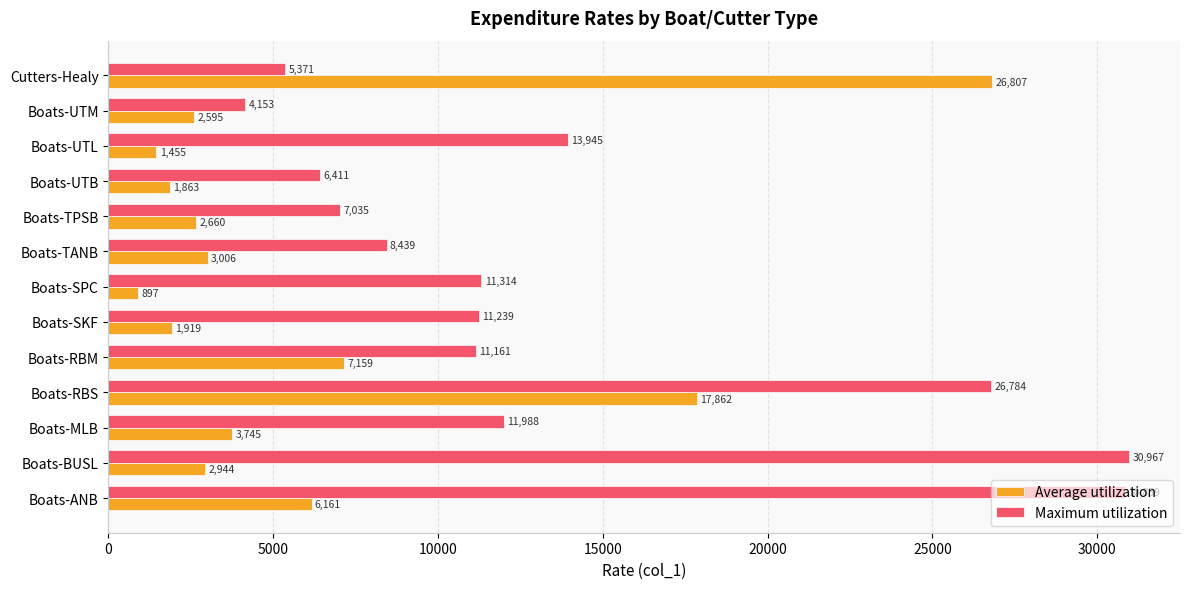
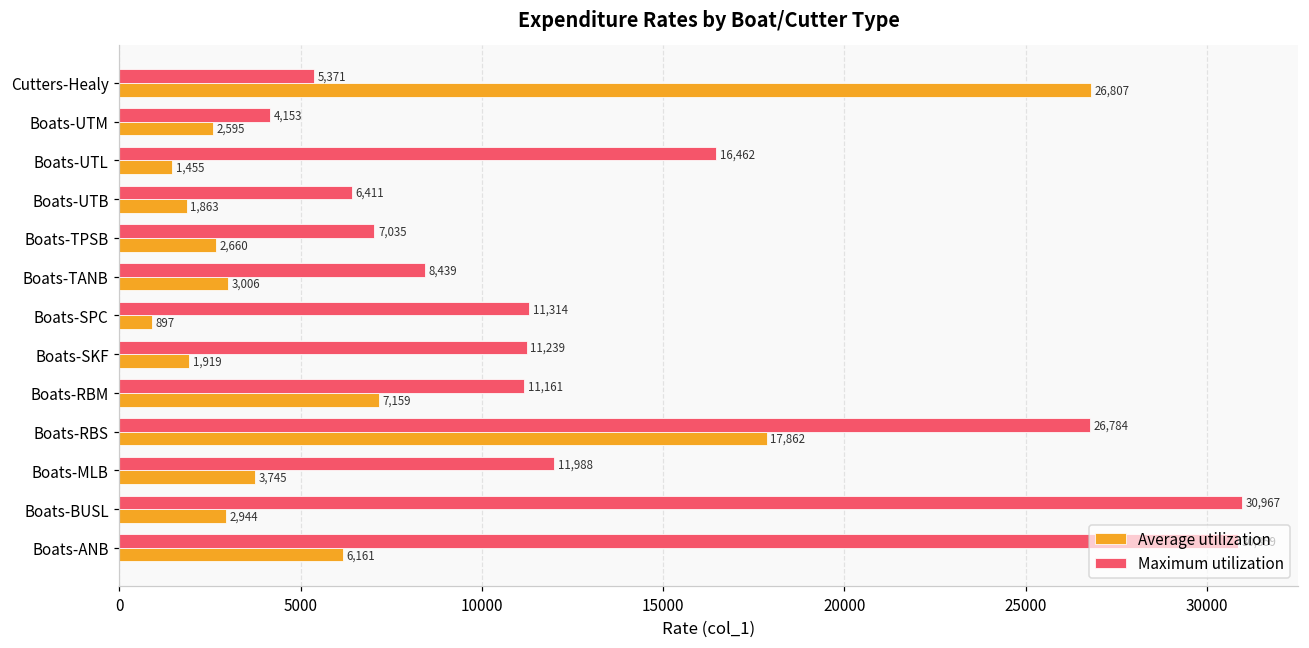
Maximum utilization, Boats-UTL: 13,945 -> 16,462
